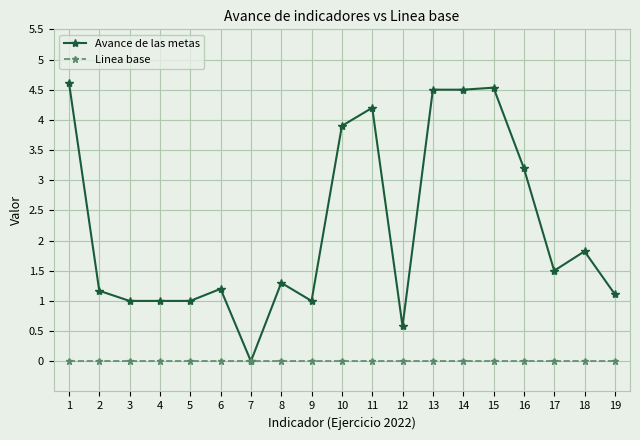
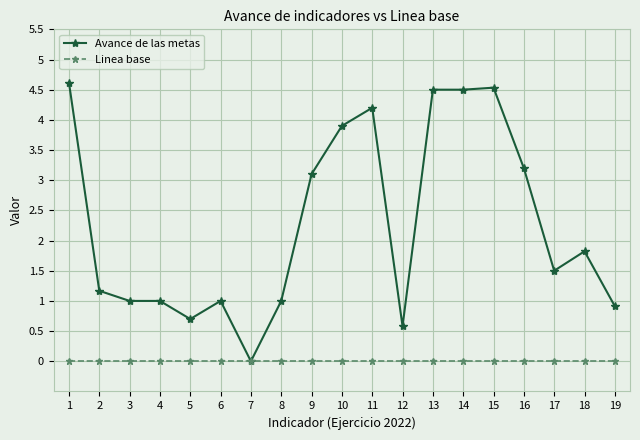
Avance de las metas, 5: 1.0 -> 0.7
Avance de las metas, 6: 1.2 -> 1.0
Avance de las metas, 8: 1.3 -> 1.0
Avance de las metas, 9: 1.0 -> 3.1
Avance de las metas, 19: 1.1 -> 0.9
